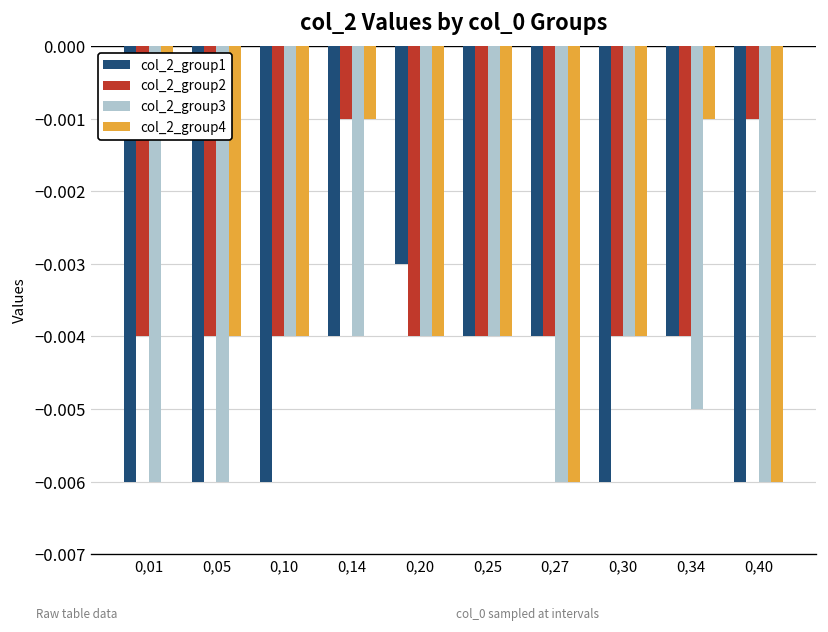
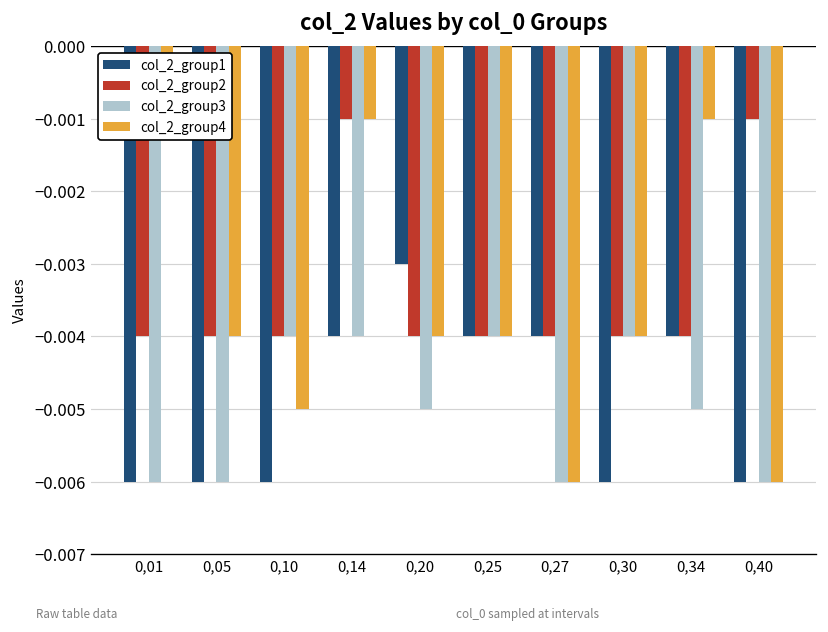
col_2_group4, 0,10: -0.004 -> -0.005
col_2_group3, 0,20: -0.004 -> -0.005
